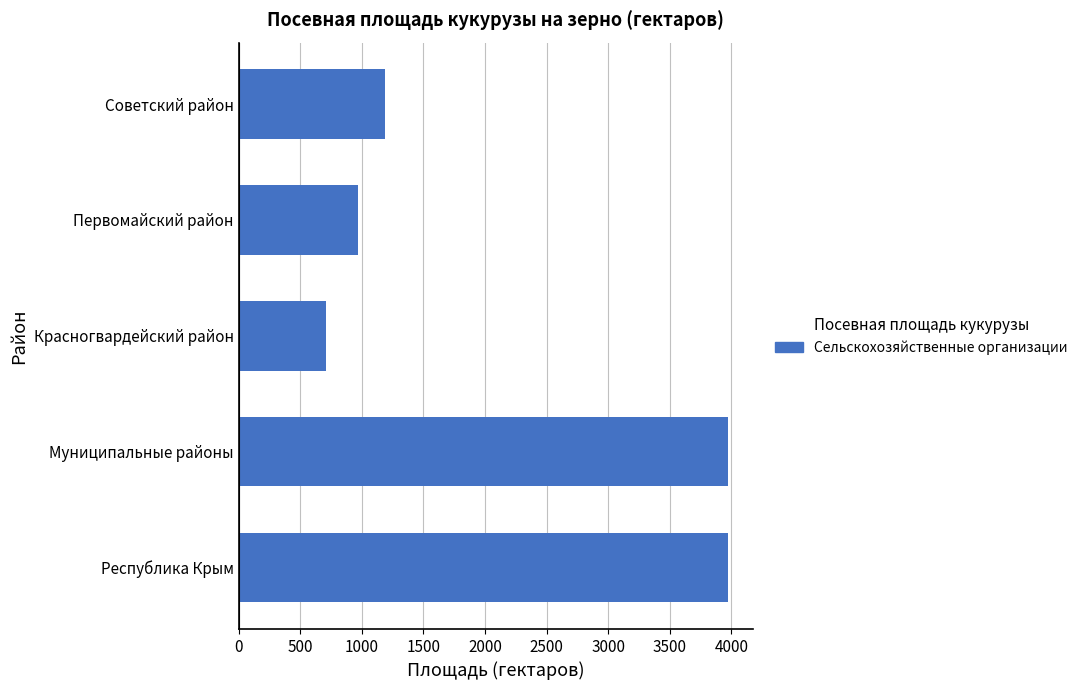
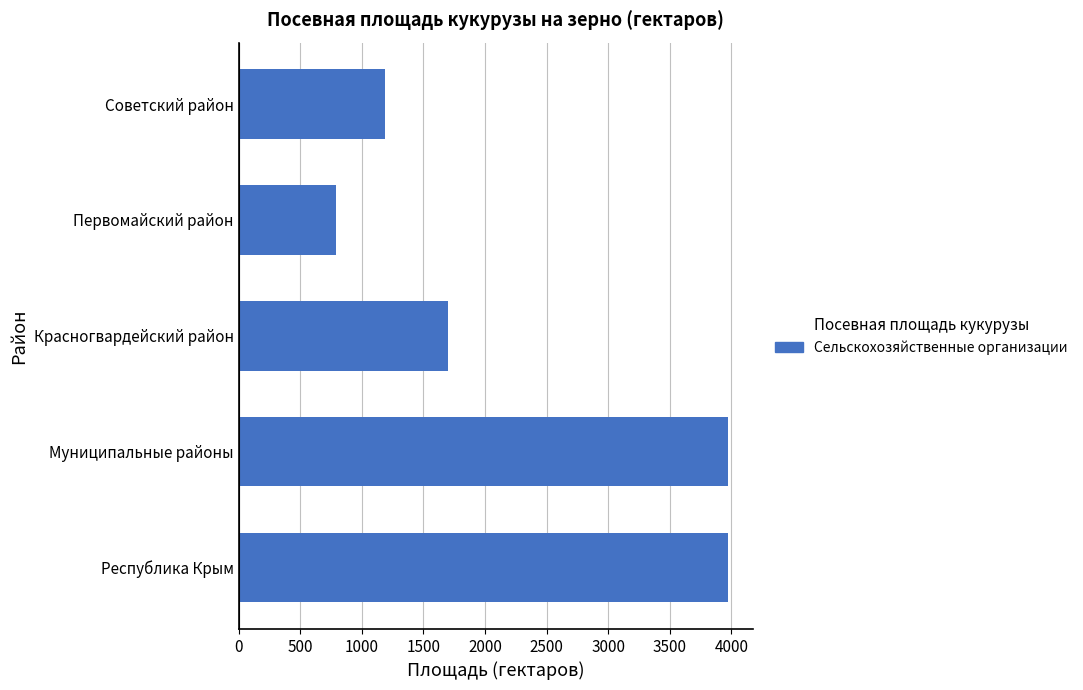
Первомайский район: 970 -> 800
Красногвардейский район: 710 -> 1700
